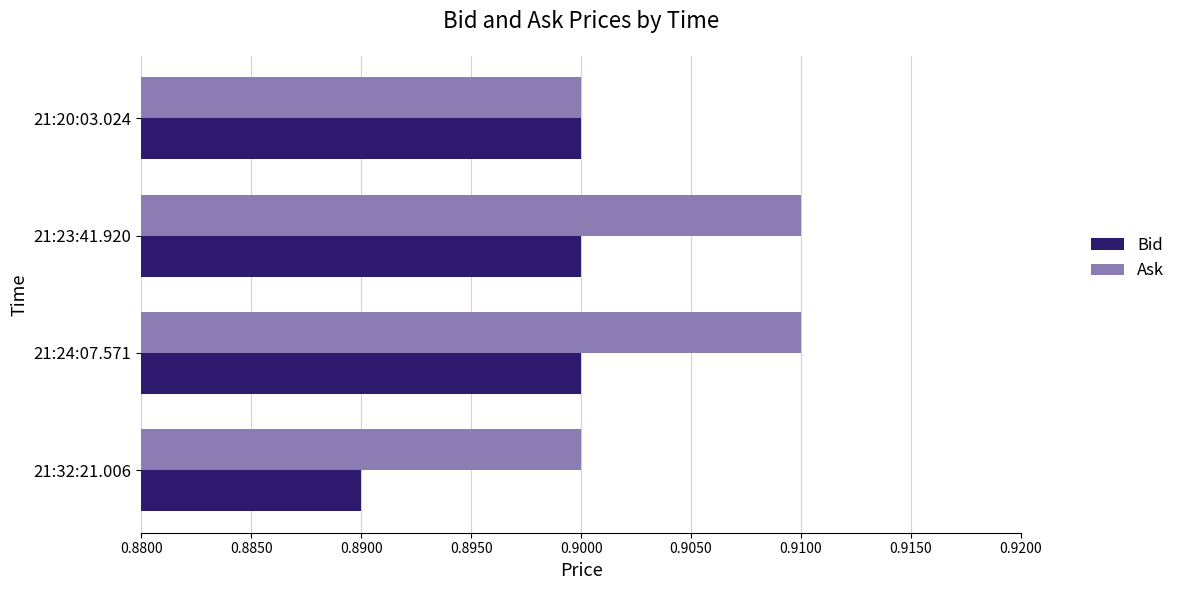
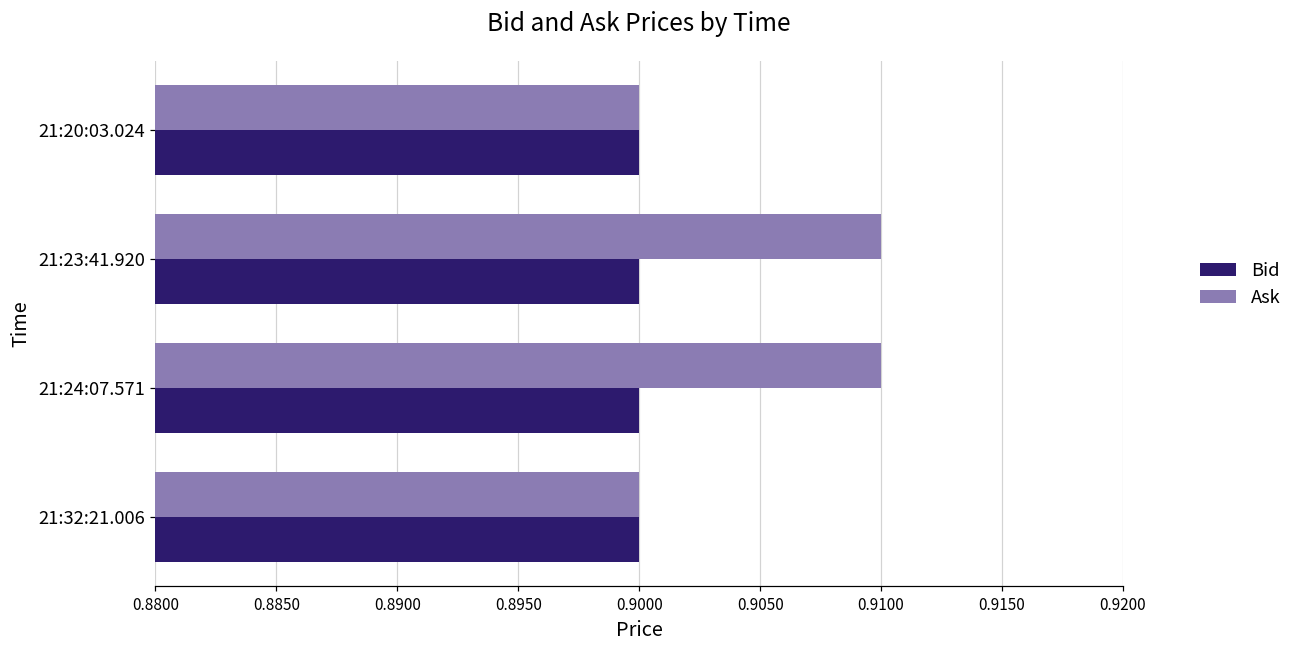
Bid, 21:32:21.006: 0.89 -> 0.90
